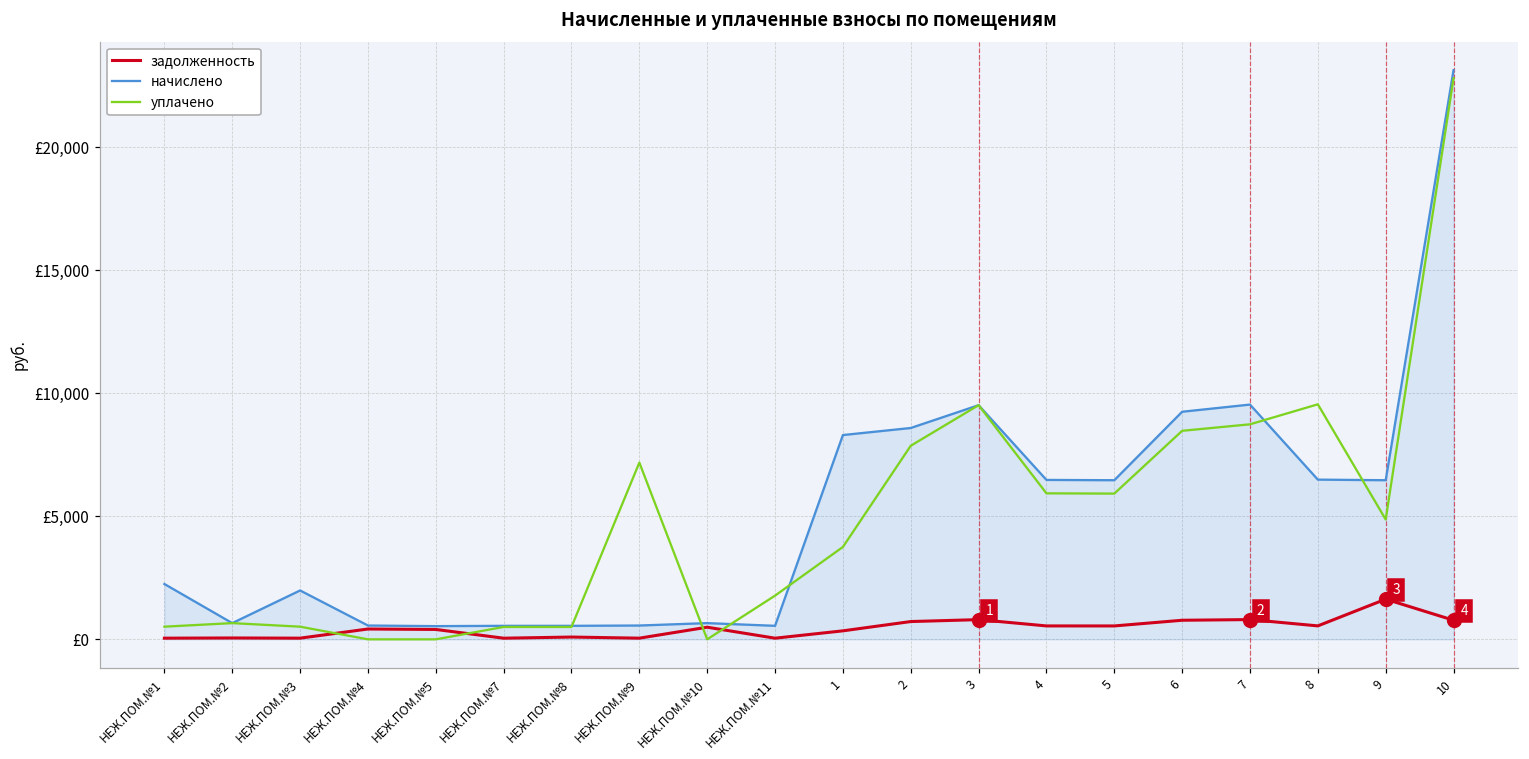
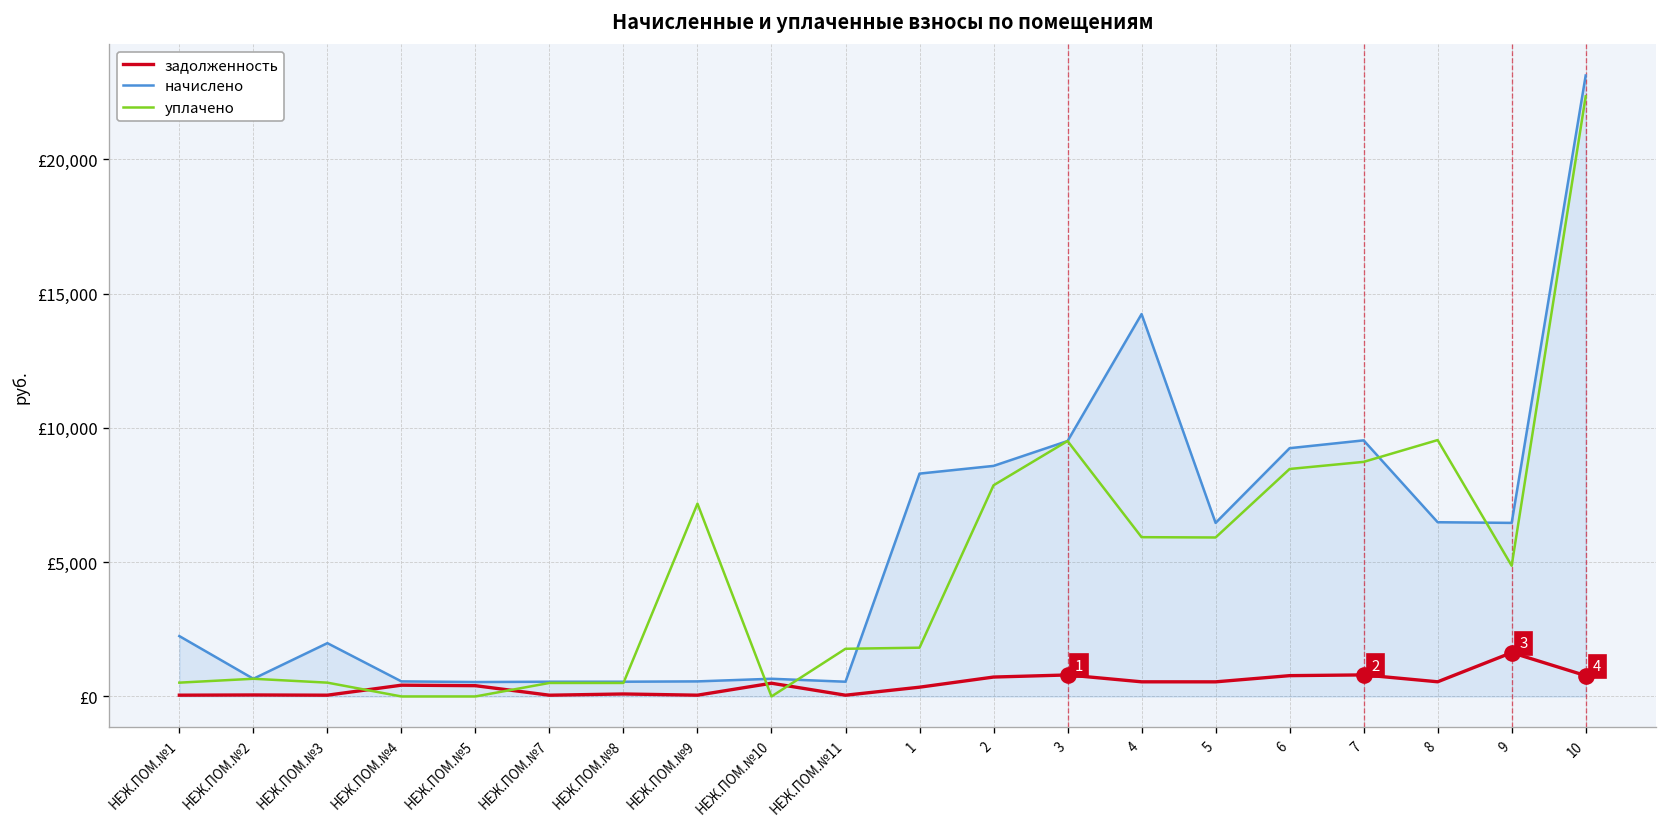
уплачено, 1: £3,800 -> £1,800
начислено, 4: £6,500 -> £14,200
уплачено, 10: £22,800 -> £22,300
